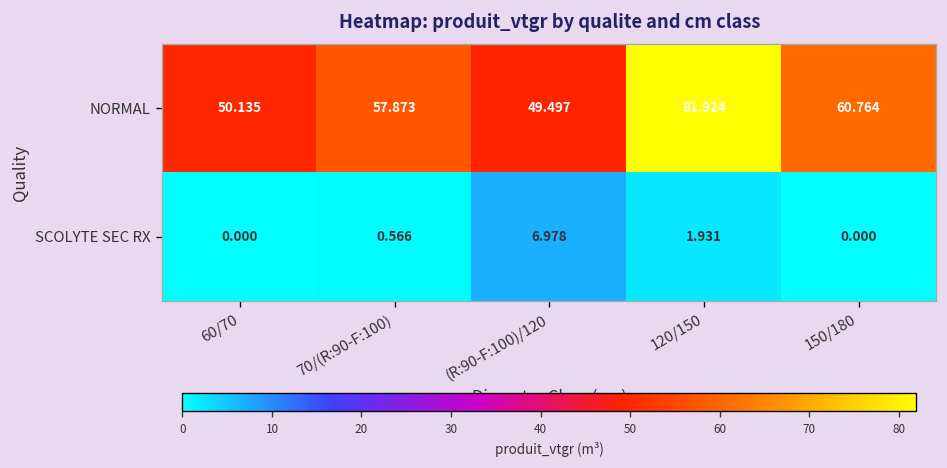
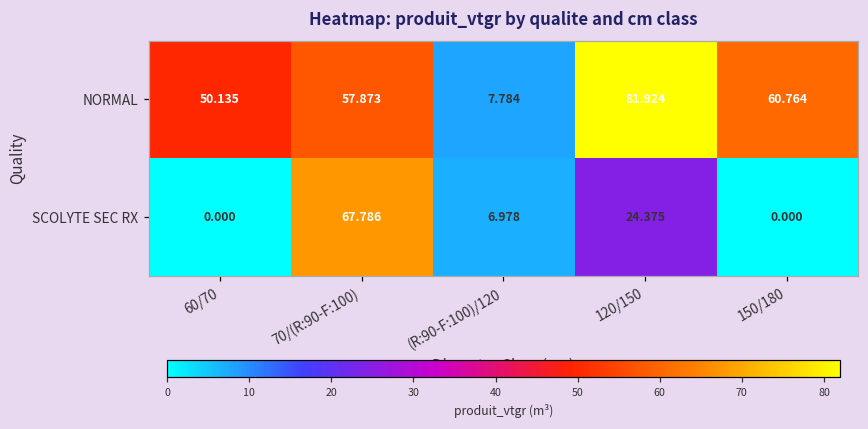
NORMAL, (R:90-F:100)/120: 49.497 -> 7.784
SCOLYTE SEC RX, 70/(R:90-F:100): 0.566 -> 67.786
SCOLYTE SEC RX, 120/150: 1.931 -> 24.375
